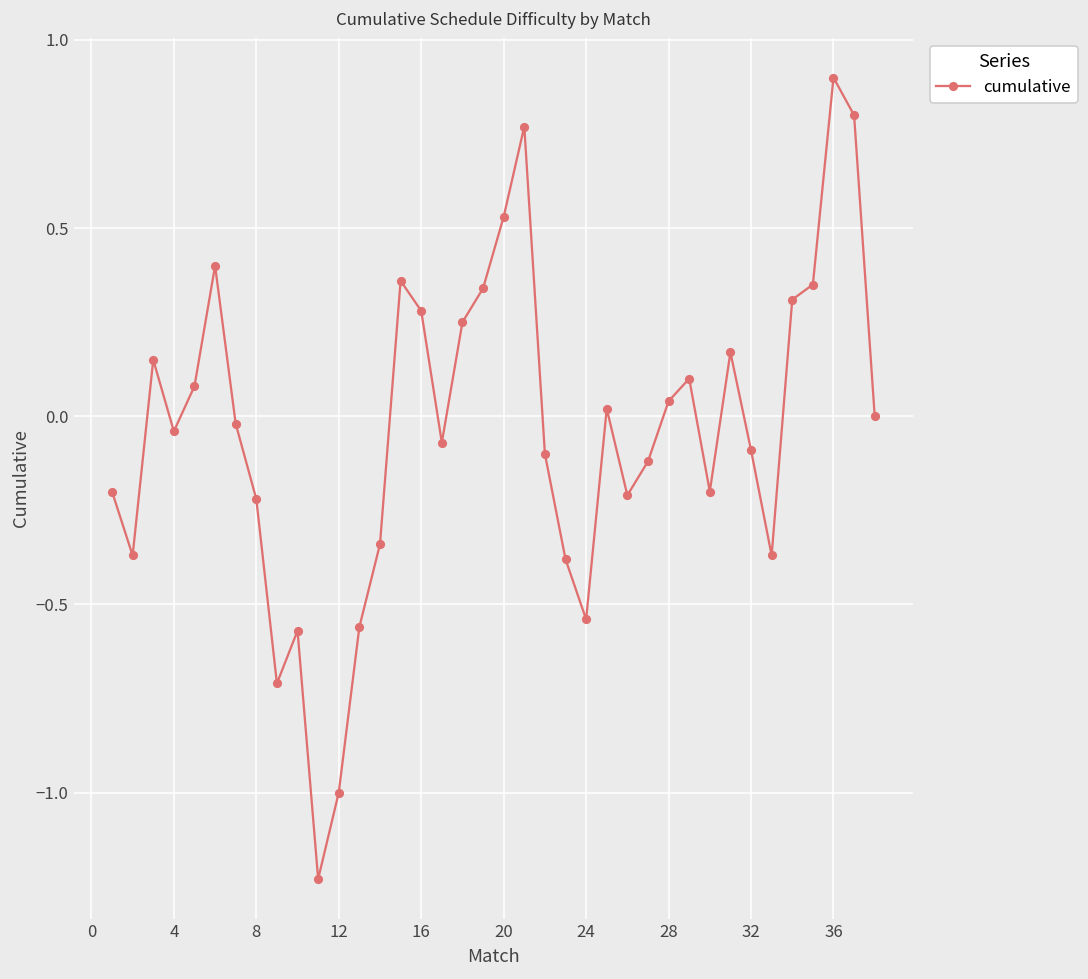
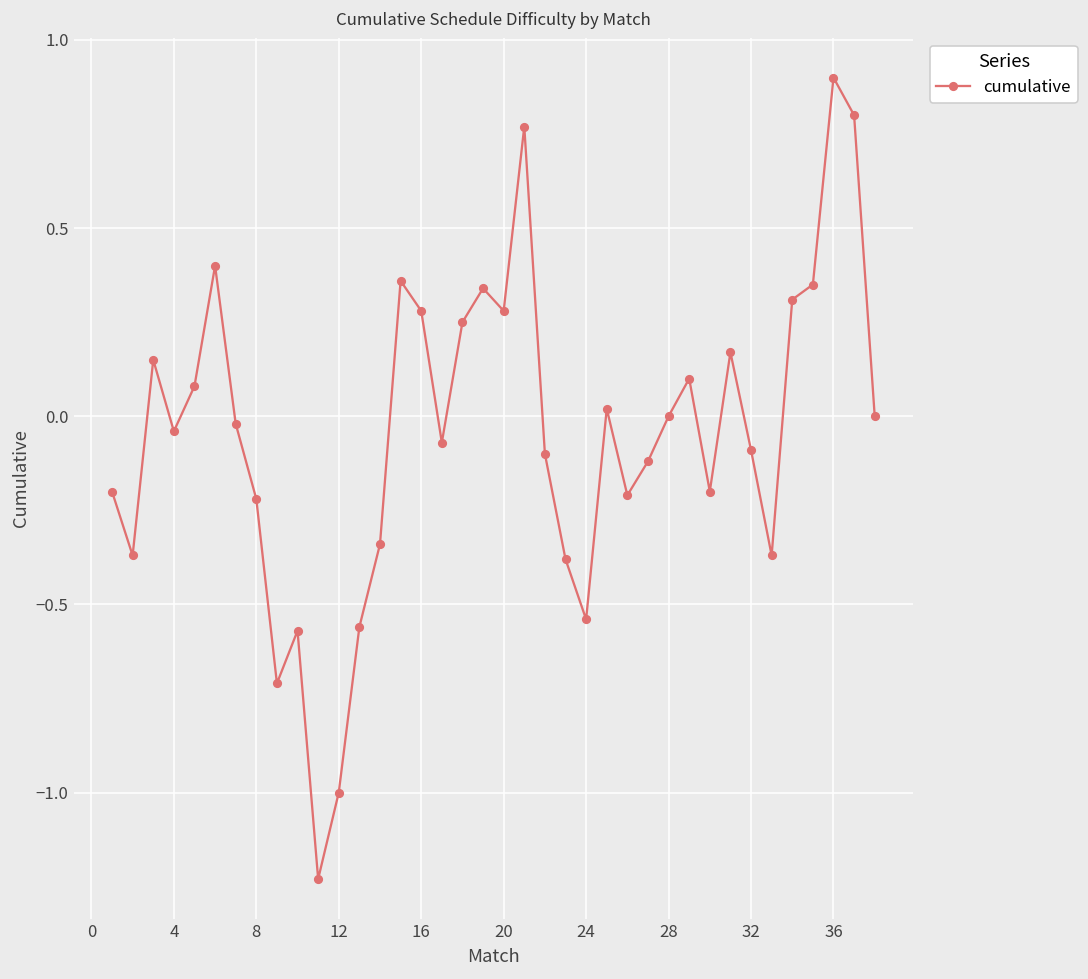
20: 0.53 -> 0.28
28: 0.04 -> 0.00
